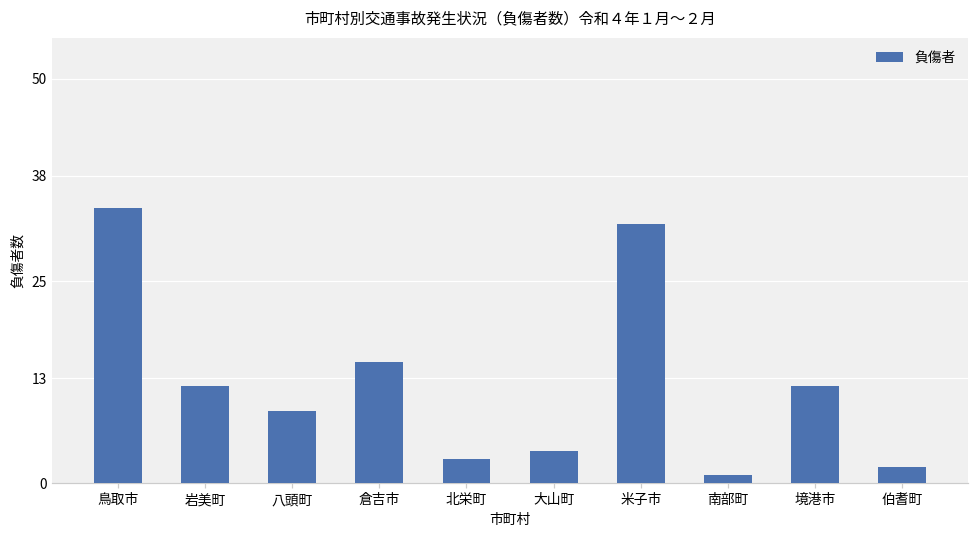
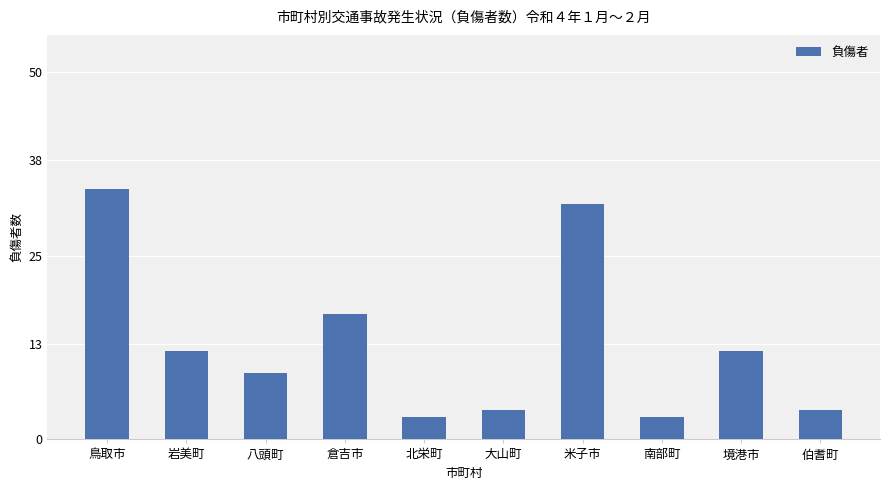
倉吉市: 15 -> 17
南部町: 1 -> 3
伯耆町: 2 -> 4
